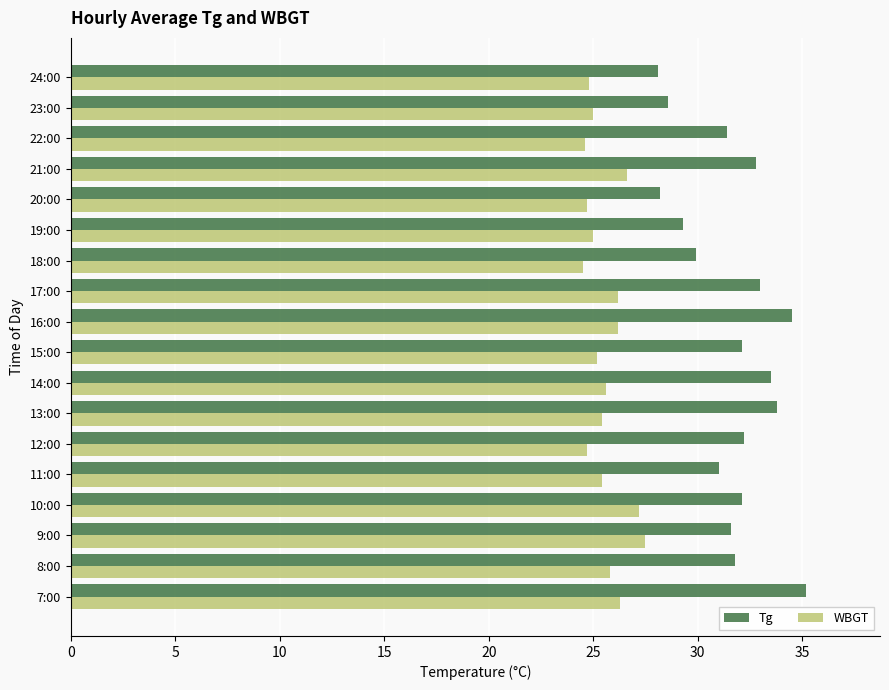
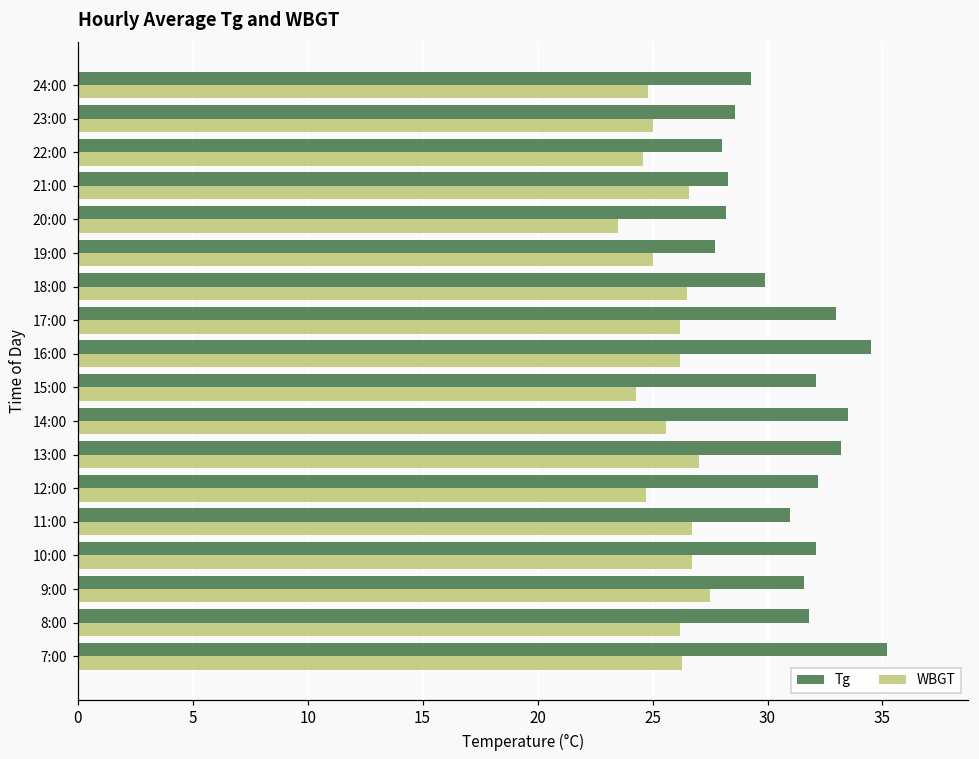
Tg, 24:00: 28.1 -> 29.3
Tg, 22:00: 31.4 -> 28.0
Tg, 21:00: 32.8 -> 28.3
WBGT, 20:00: 24.7 -> 23.5
Tg, 19:00: 29.3 -> 27.7
WBGT, 18:00: 24.5 -> 26.5
WBGT, 15:00: 25.2 -> 24.3
Tg, 13:00: 33.8 -> 33.2
WBGT, 13:00: 25.4 -> 27.0
WBGT, 11:00: 25.4 -> 26.7
WBGT, 10:00: 27.2 -> 26.7
WBGT, 8:00: 25.8 -> 26.2
